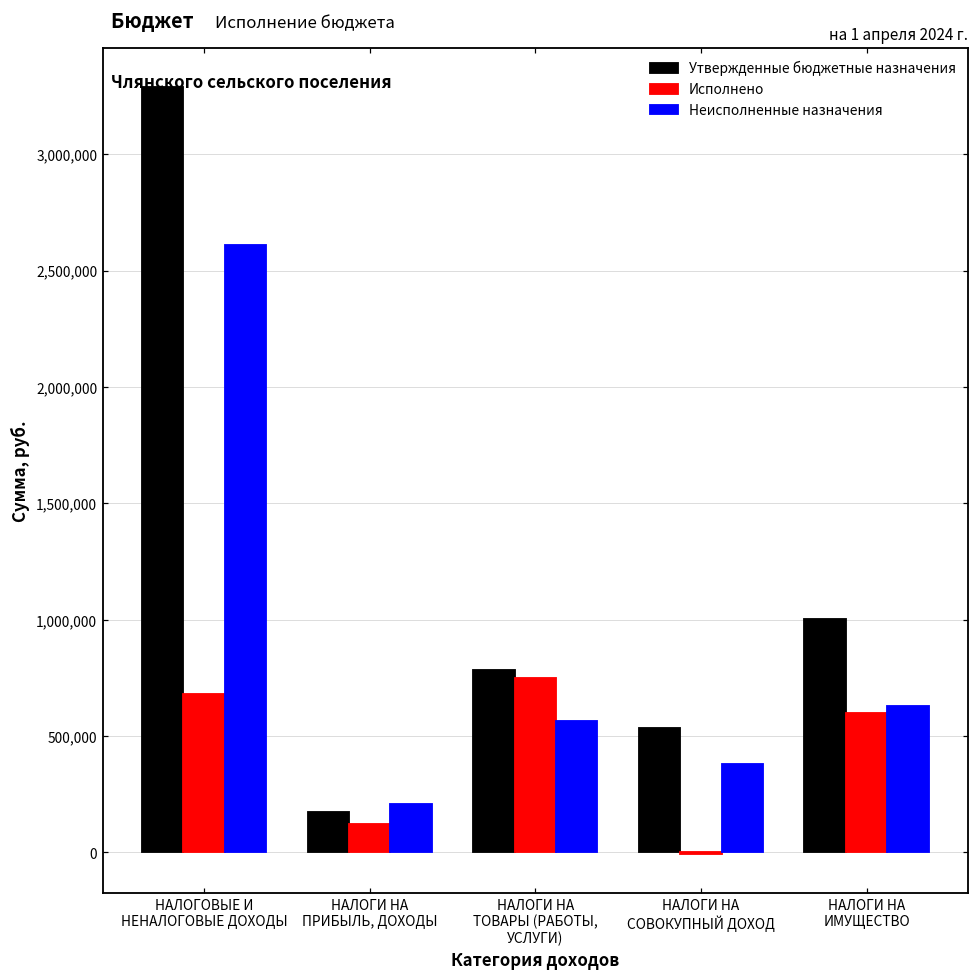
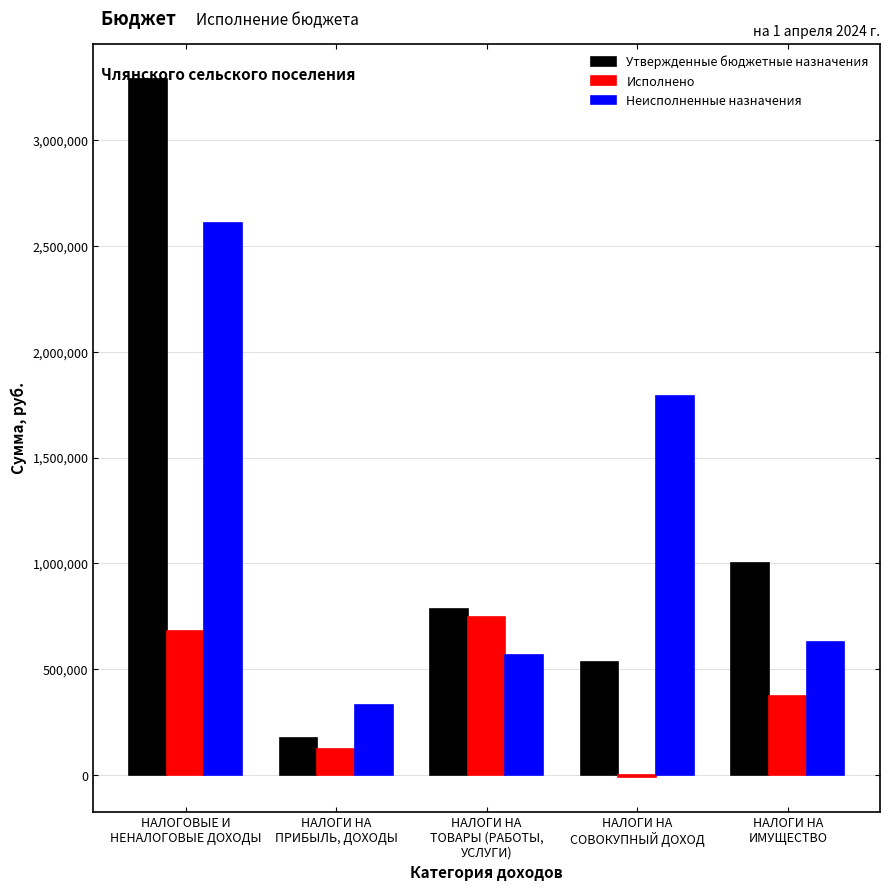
Неисполненные назначения, НАЛОГИ НА ПРИБЫЛЬ, ДОХОДЫ: 210,000 -> 330,000
Неисполненные назначения, НАЛОГИ НА СОВОКУПНЫЙ ДОХОД: 380,000 -> 1,790,000
Исполнено, НАЛОГИ НА ИМУЩЕСТВО: 600,000 -> 380,000
